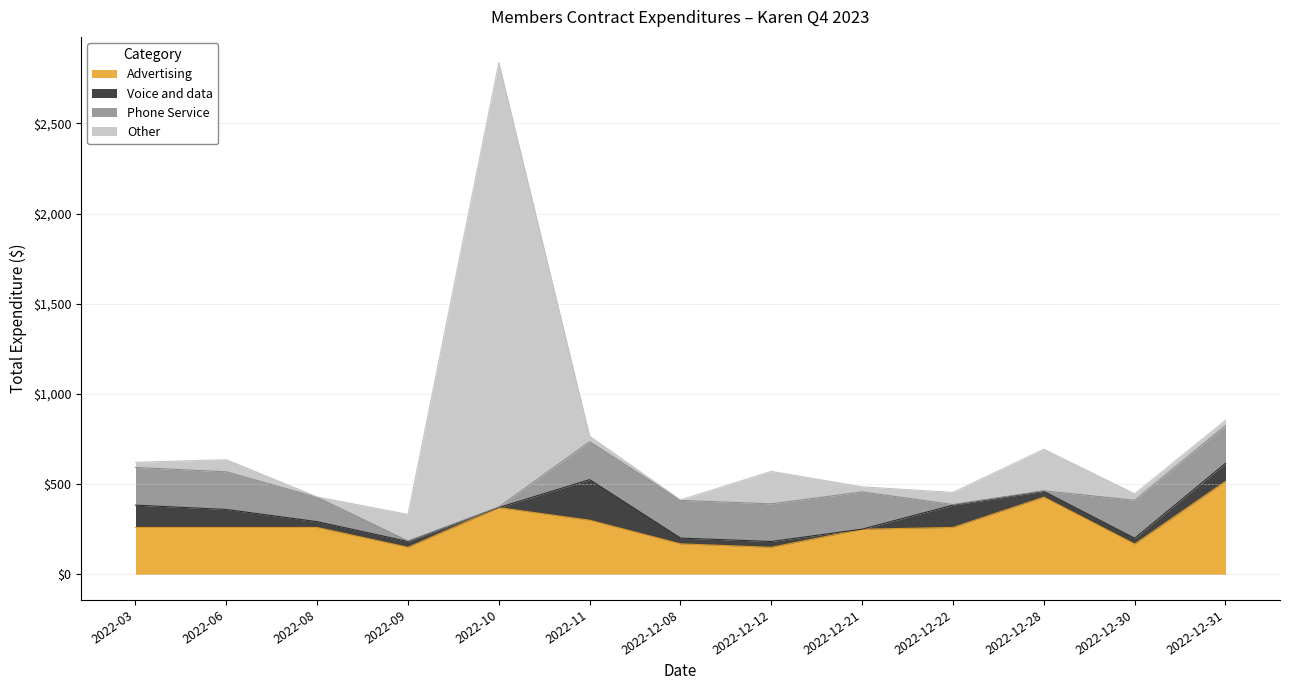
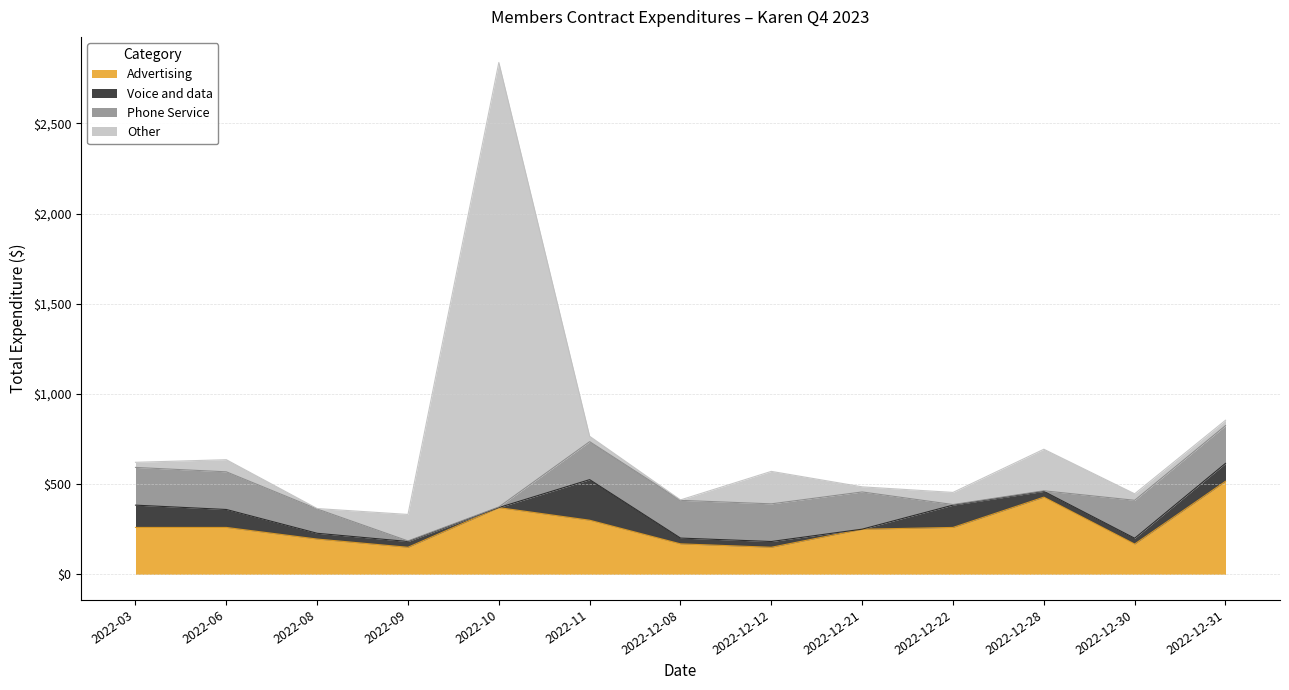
Advertising, 2022-08: $260 -> $200
